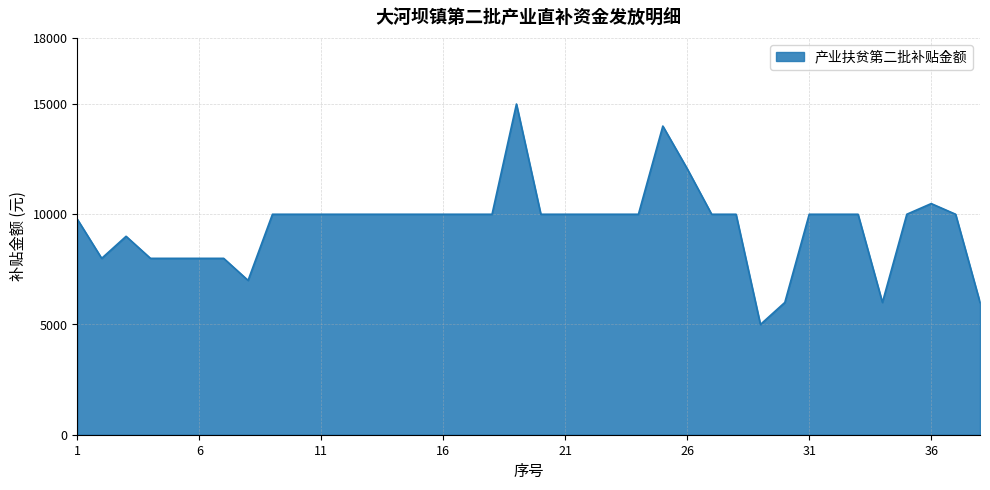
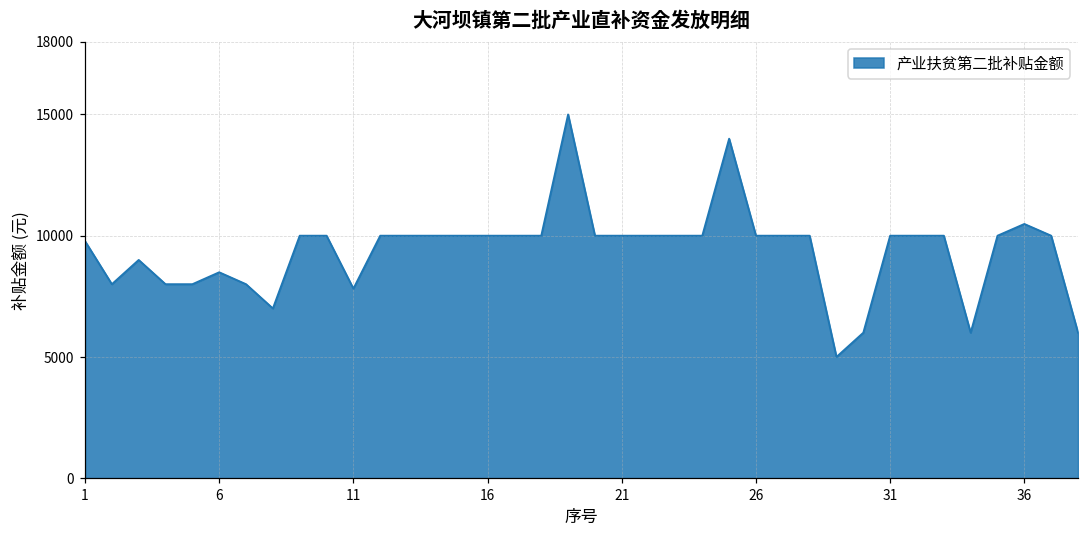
6: 8000 -> 8500
11: 10000 -> 7800
26: 12100 -> 10000
